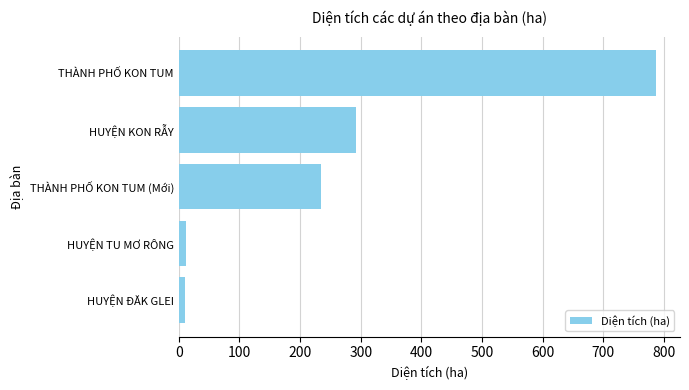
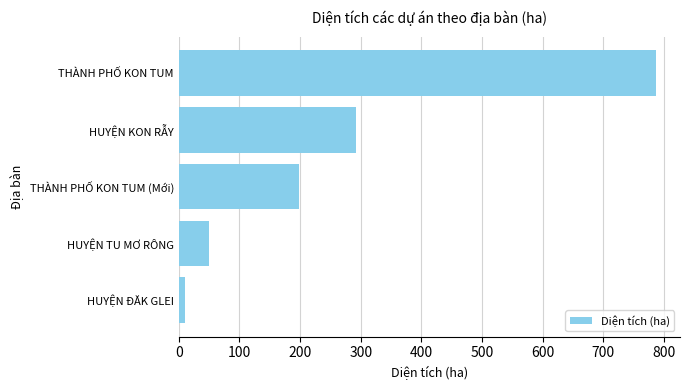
THÀNH PHỐ KON TUM (Mới): 230 -> 200
HUYỆN TU MƠ RÔNG: 10 -> 50
